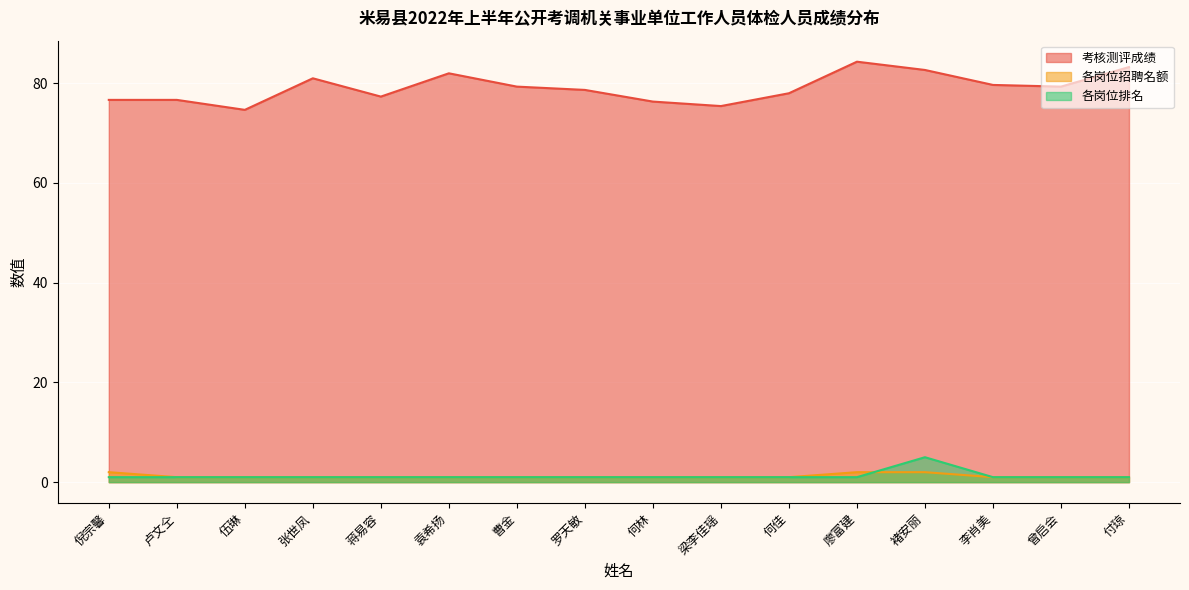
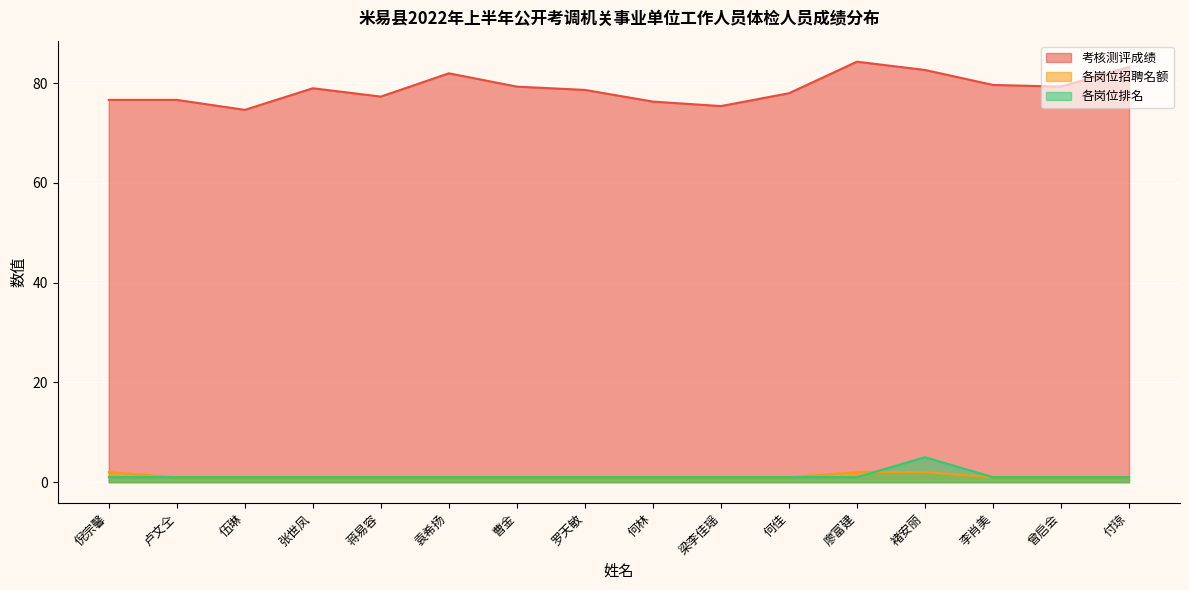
考核测评成绩, 张世凤: 81 -> 79
